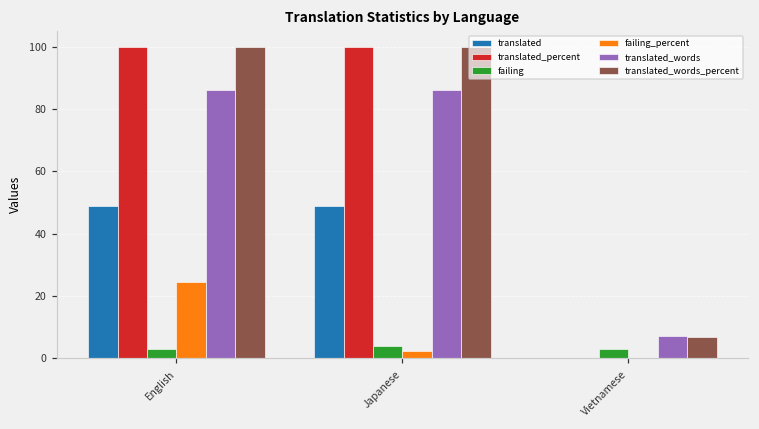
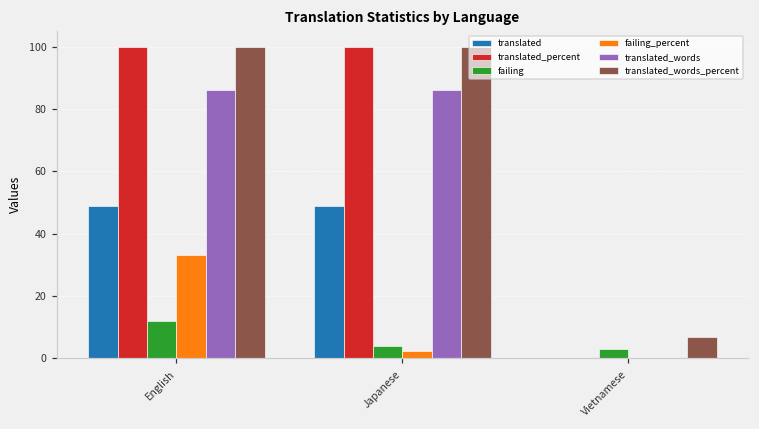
failing, English: 3 -> 12
failing_percent, English: 24 -> 33
translated_words, Vietnamese: 7 -> 0
